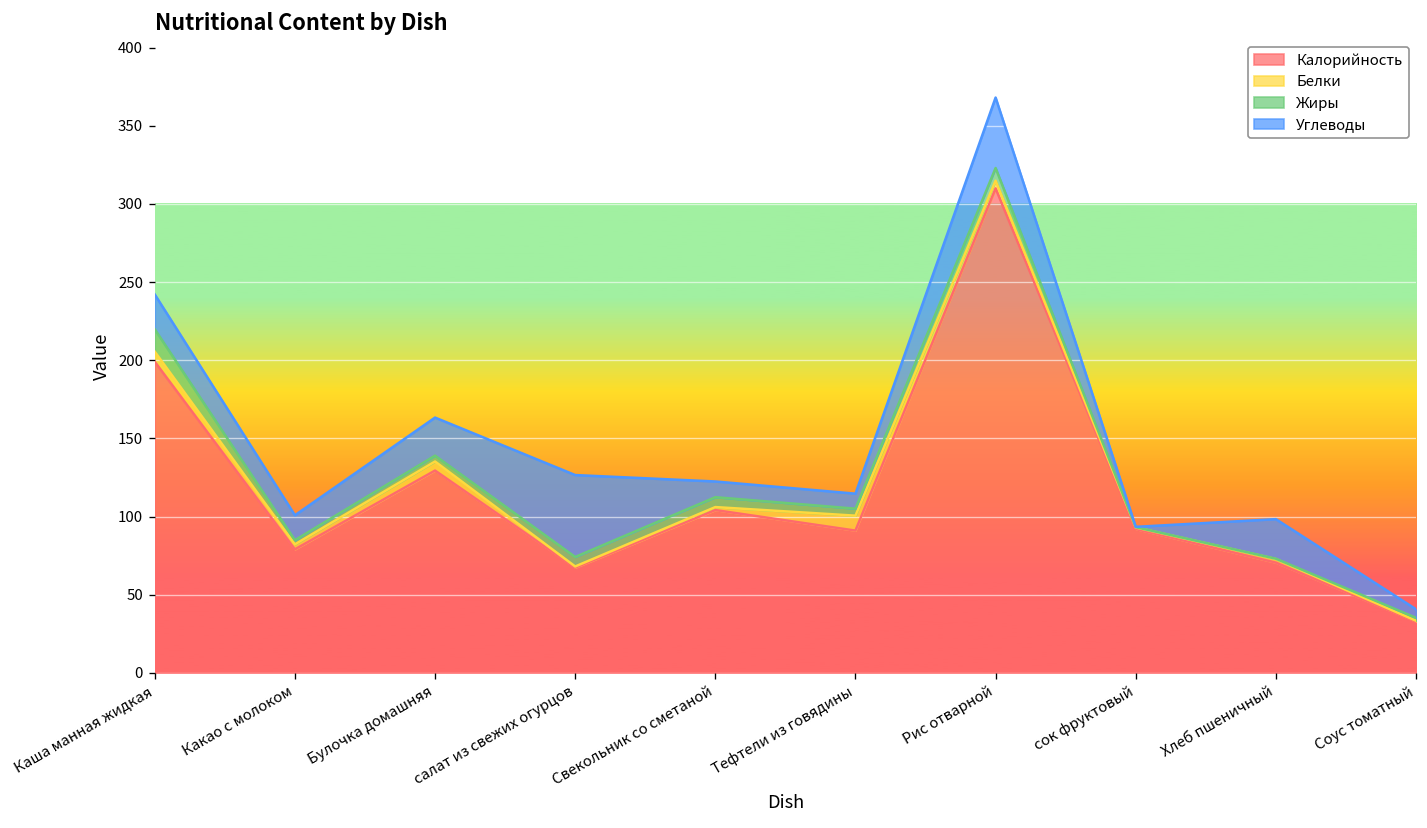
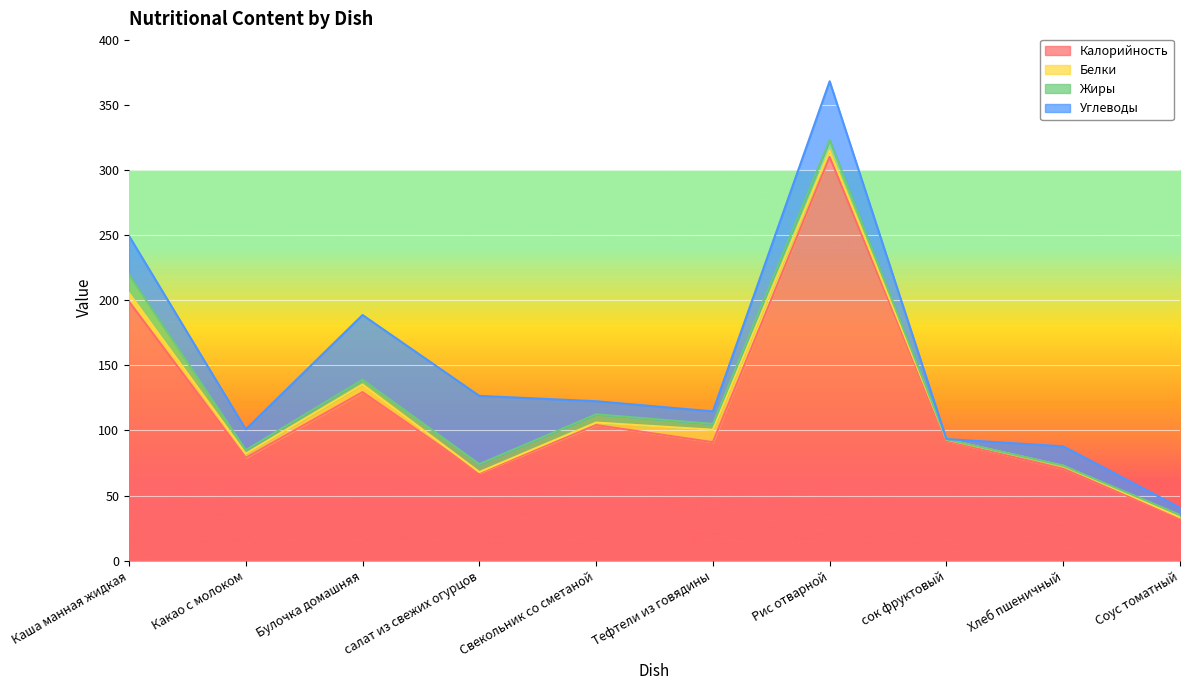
Углеводы, Каша манная жидкая: 22 -> 30
Углеводы, Булочка домашняя: 24 -> 50
Углеводы, Хлеб пшеничный: 25 -> 15
